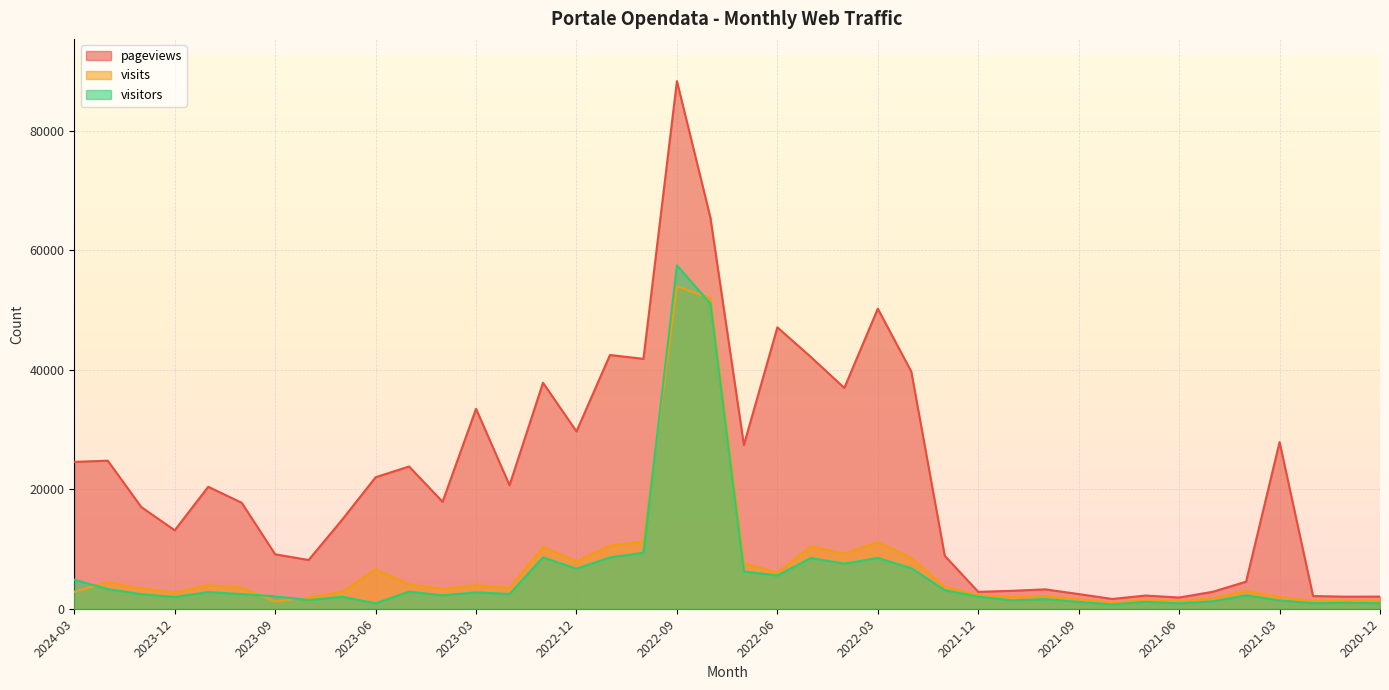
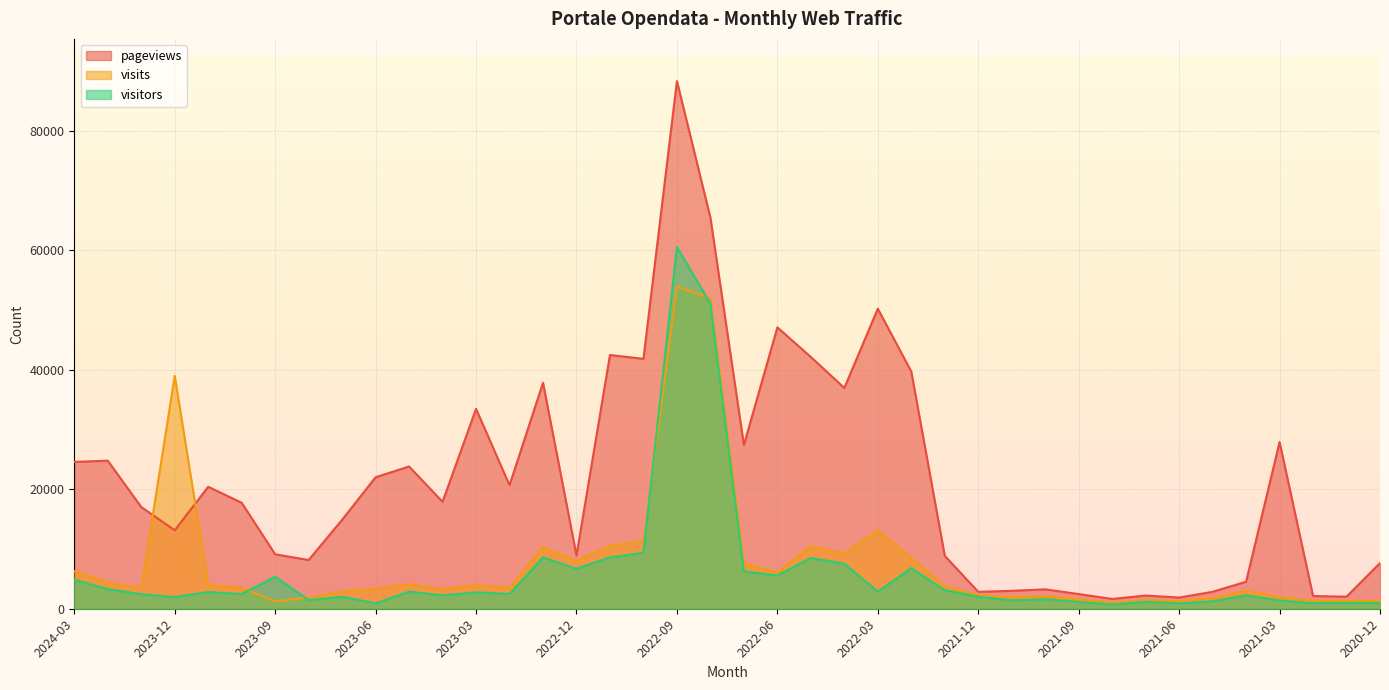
visits, 2024-03: 3000 -> 6000
visits, 2023-12: 3000 -> 39000
visitors, 2023-09: 2000 -> 5000
visits, 2023-06: 7000 -> 3000
pageviews, 2022-12: 30000 -> 9000
visitors, 2022-09: 57000 -> 61000
visits, 2022-03: 11000 -> 13000
visitors, 2022-03: 8000 -> 3000
pageviews, 2020-12: 2000 -> 8000
